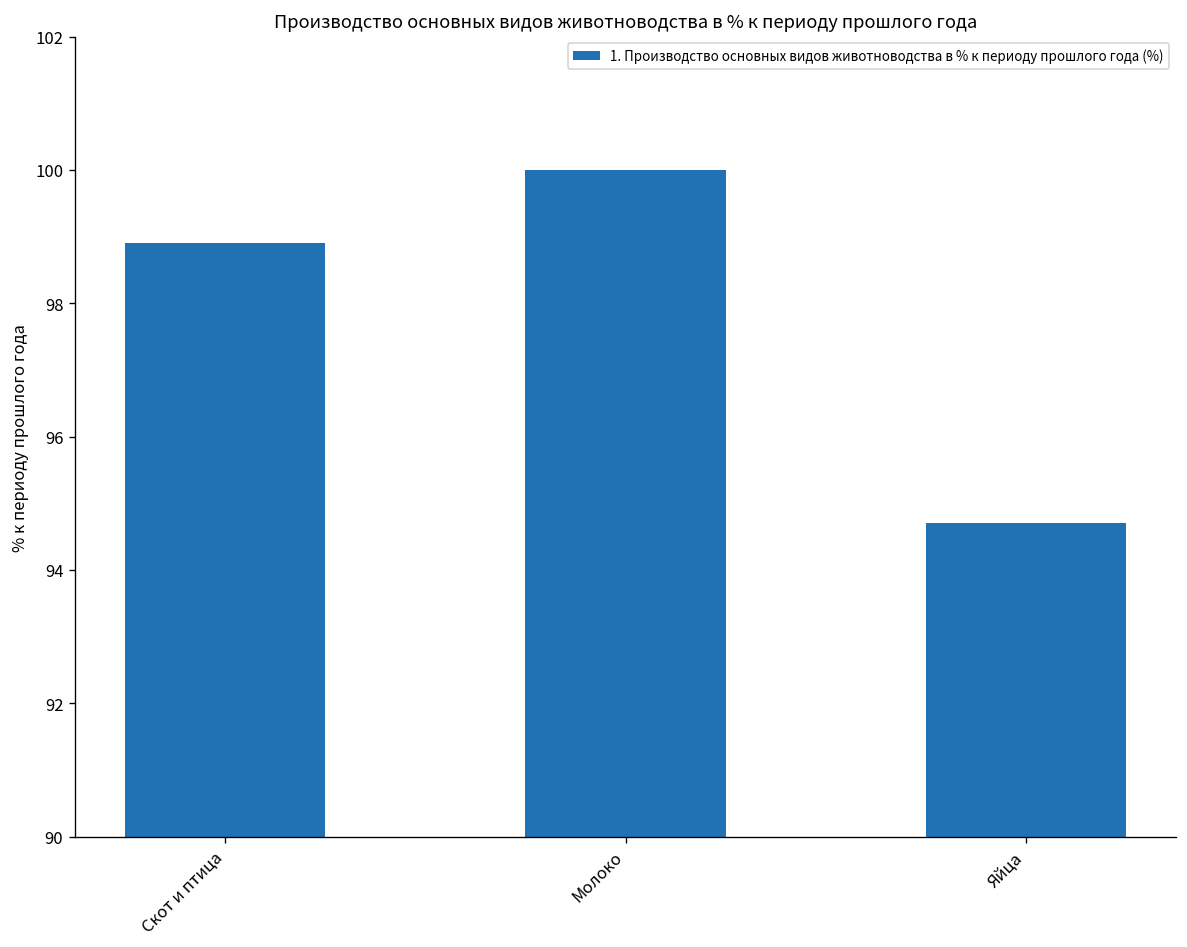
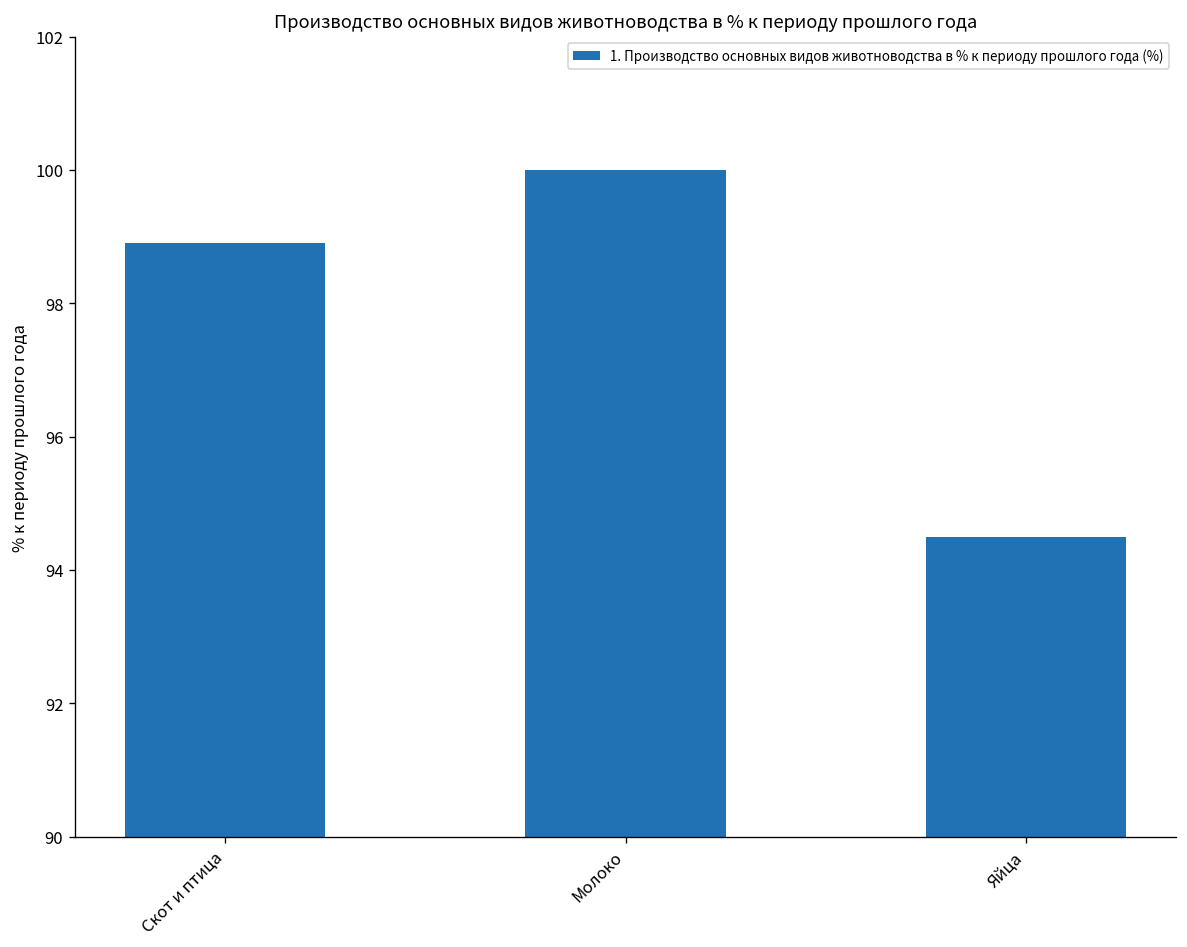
Яйца: 94.7 -> 94.5
